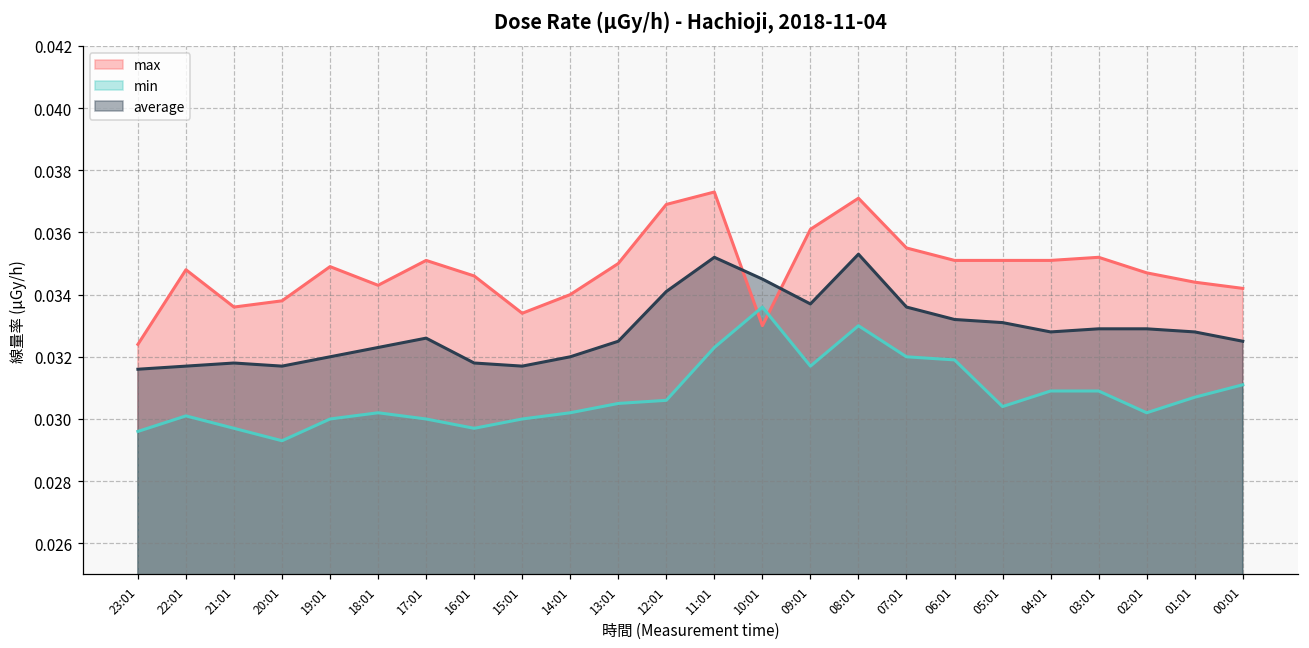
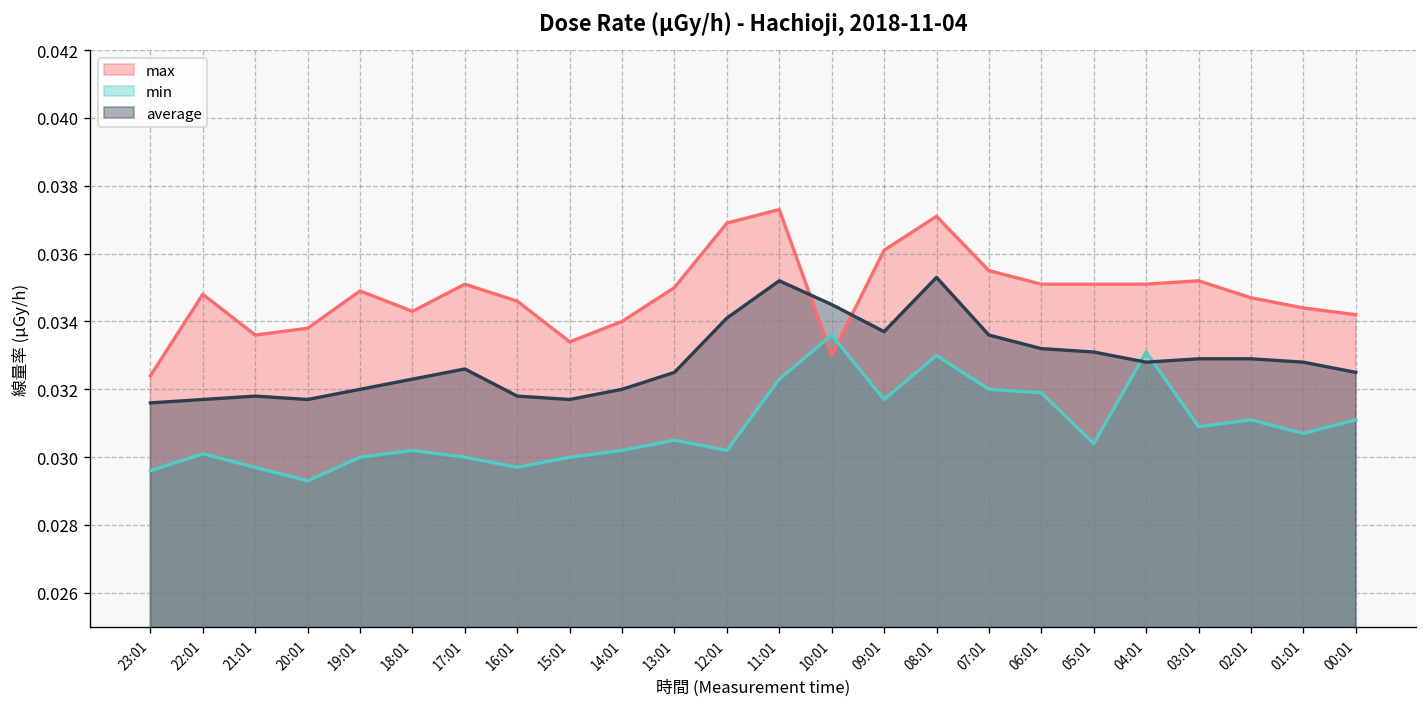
min, 12:01: 0.0306 -> 0.0302
min, 04:01: 0.0309 -> 0.0331
min, 02:01: 0.0302 -> 0.0311
